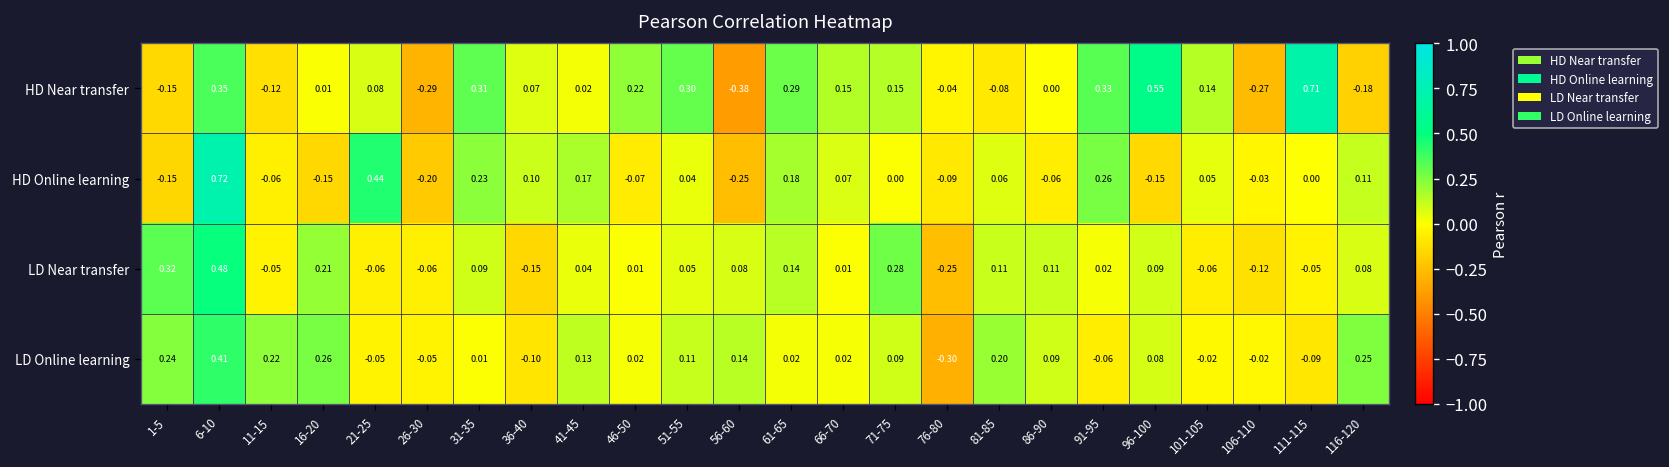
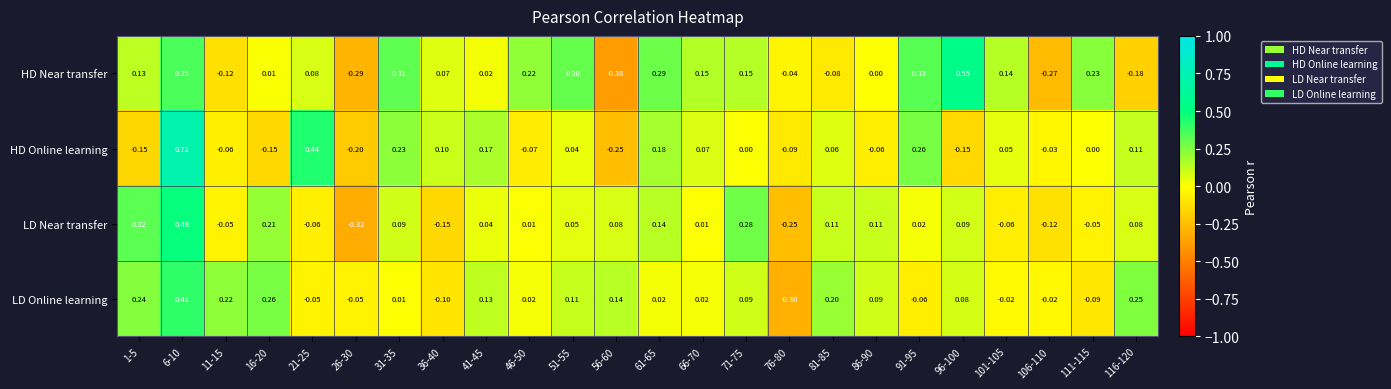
HD Near transfer, 1-5: -0.15 -> 0.13
HD Near transfer, 111-115: 0.71 -> 0.23
LD Near transfer, 26-30: -0.06 -> -0.32
